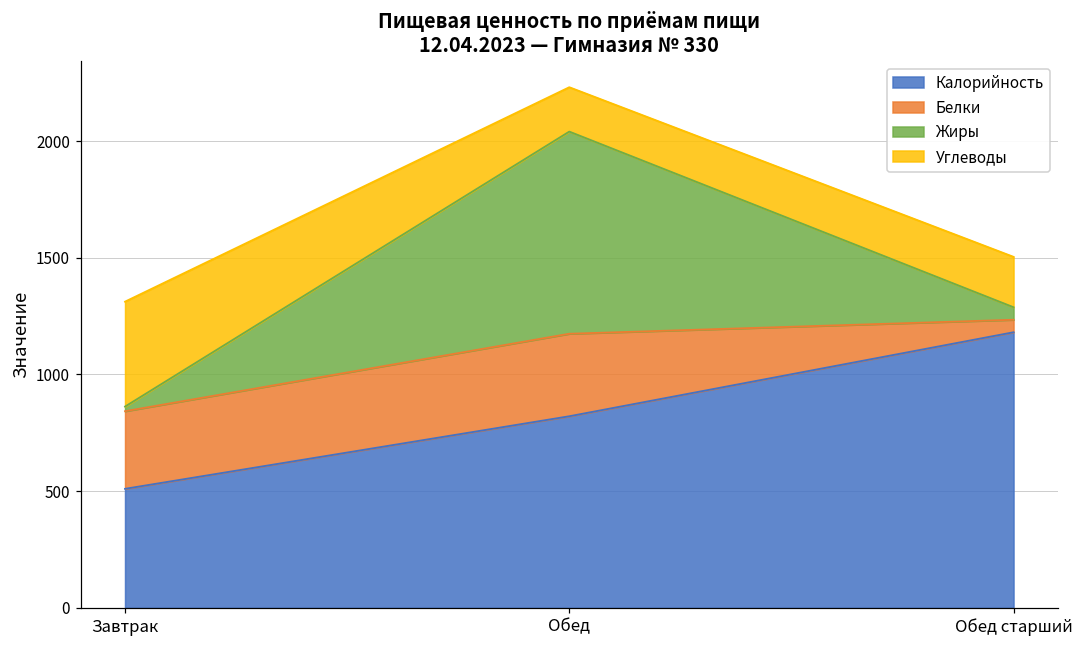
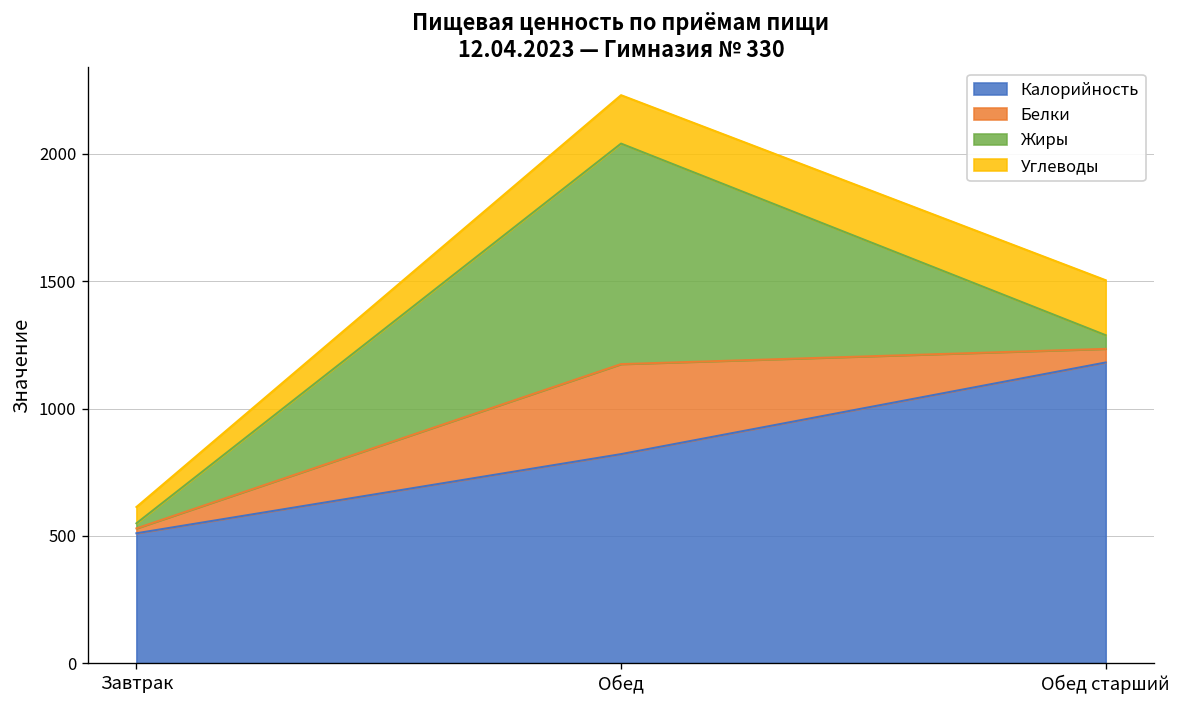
Белки, Завтрак: 330 -> 20
Углеводы, Завтрак: 450 -> 60
